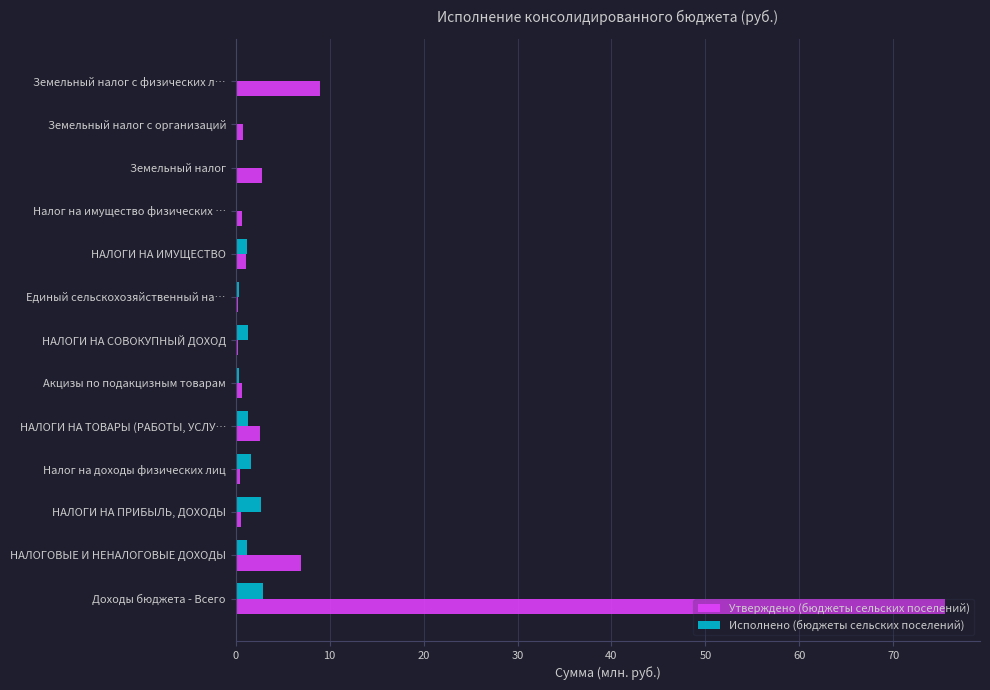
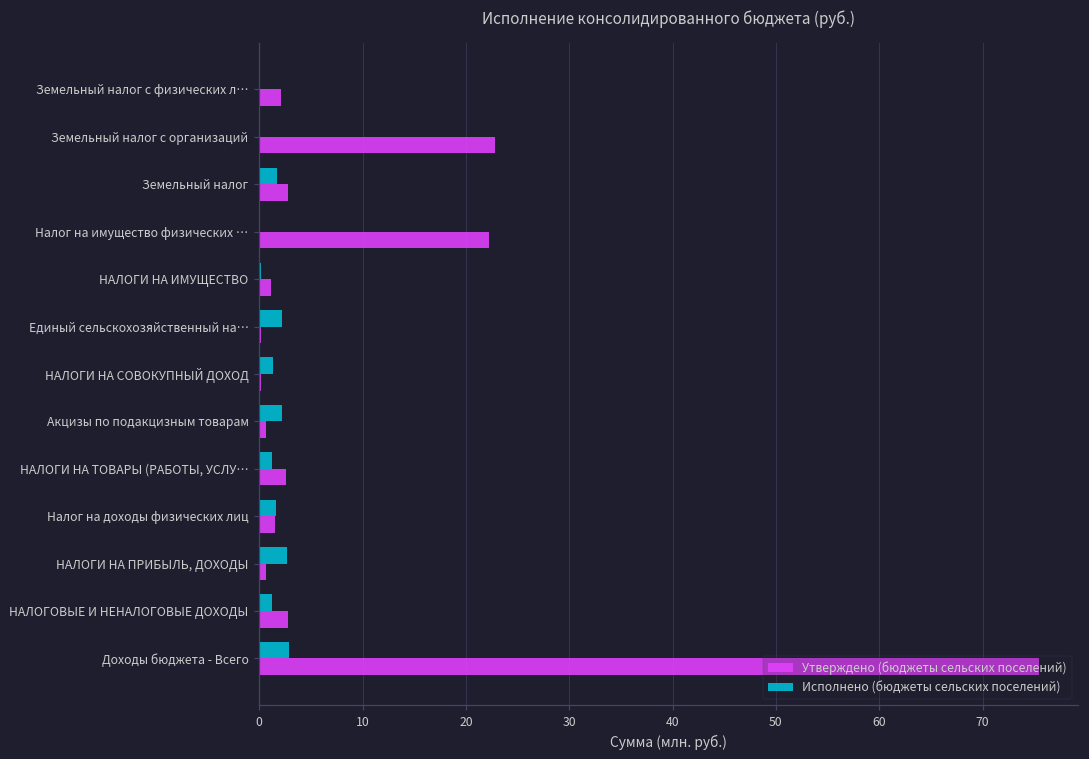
Утверждено (бюджеты сельских поселений), Земельный налог с физических л…: 9 -> 2
Утверждено (бюджеты сельских поселений), Земельный налог с организаций: 1 -> 23
Исполнено (бюджеты сельских поселений), Земельный налог: 0 -> 2
Утверждено (бюджеты сельских поселений), Налог на имущество физических …: 1 -> 22
Исполнено (бюджеты сельских поселений), НАЛОГИ НА ИМУЩЕСТВО: 1 -> 0
Исполнено (бюджеты сельских поселений), Единый сельскохозяйственный на…: 0 -> 2
Исполнено (бюджеты сельских поселений), Акцизы по подакцизным товарам: 0 -> 2
Утверждено (бюджеты сельских поселений), Налог на доходы физических лиц: 0 -> 1
Утверждено (бюджеты сельских поселений), НАЛОГОВЫЕ И НЕНАЛОГОВЫЕ ДОХОДЫ: 7 -> 3
